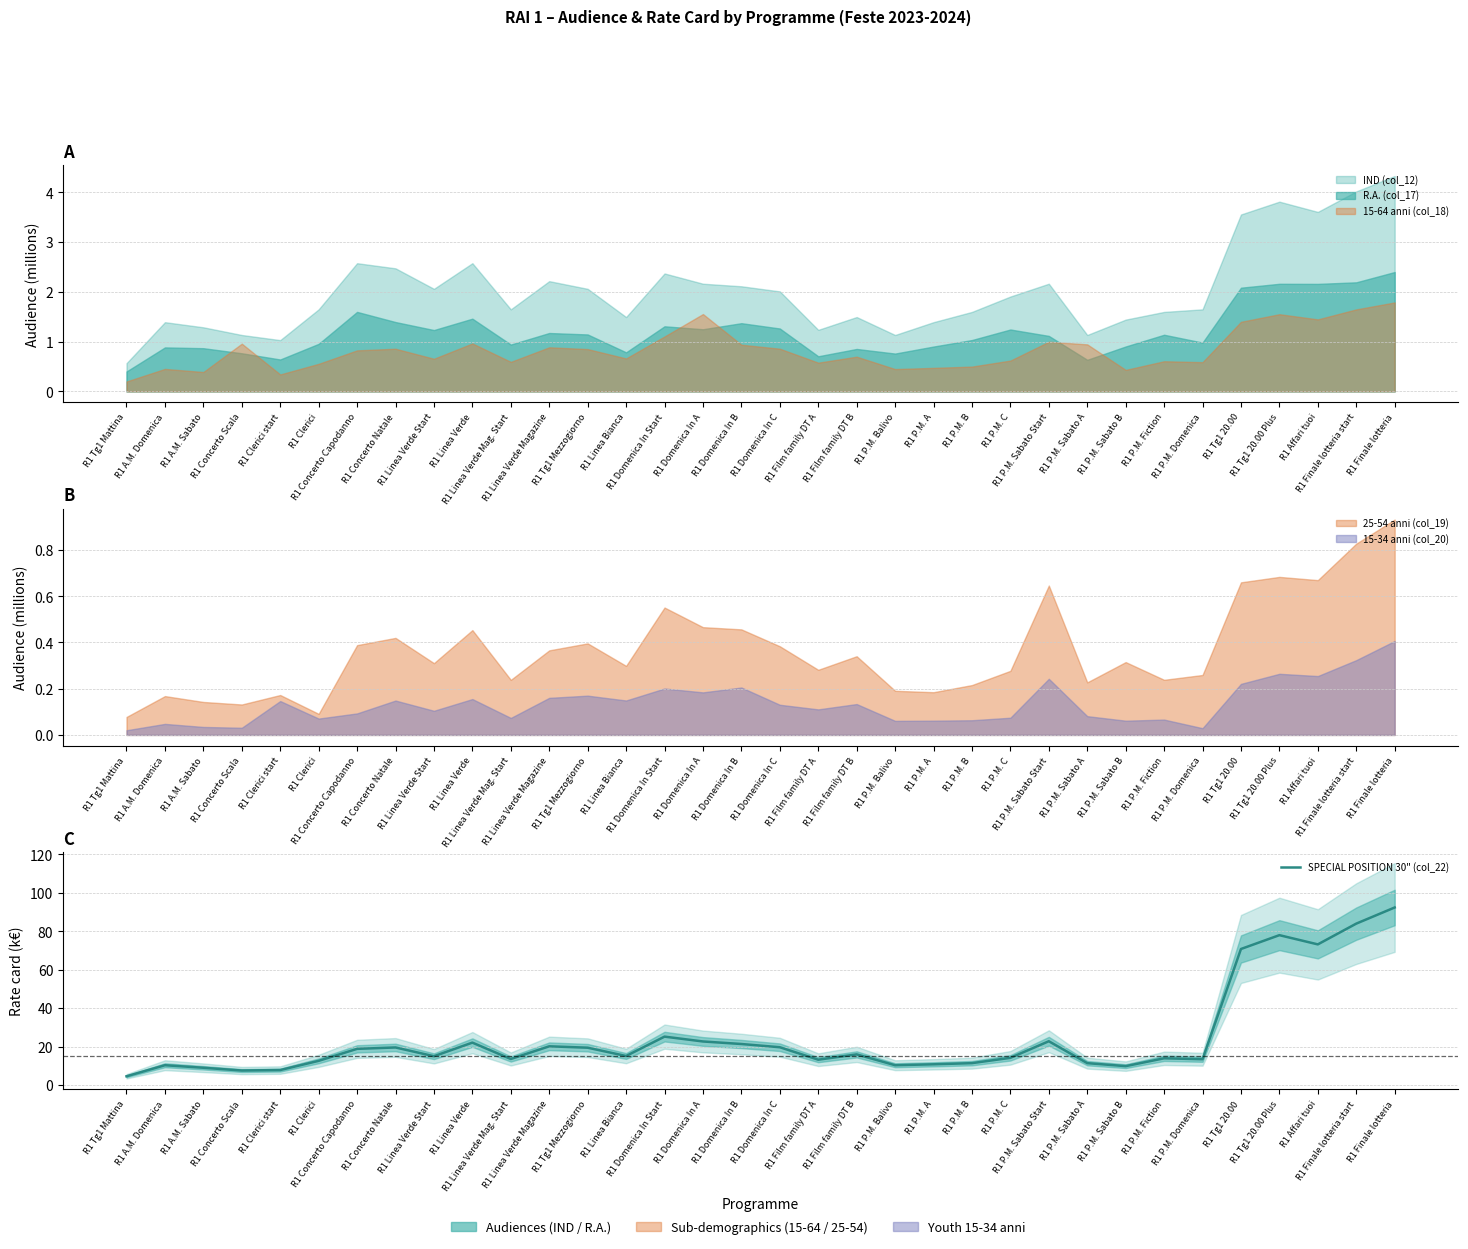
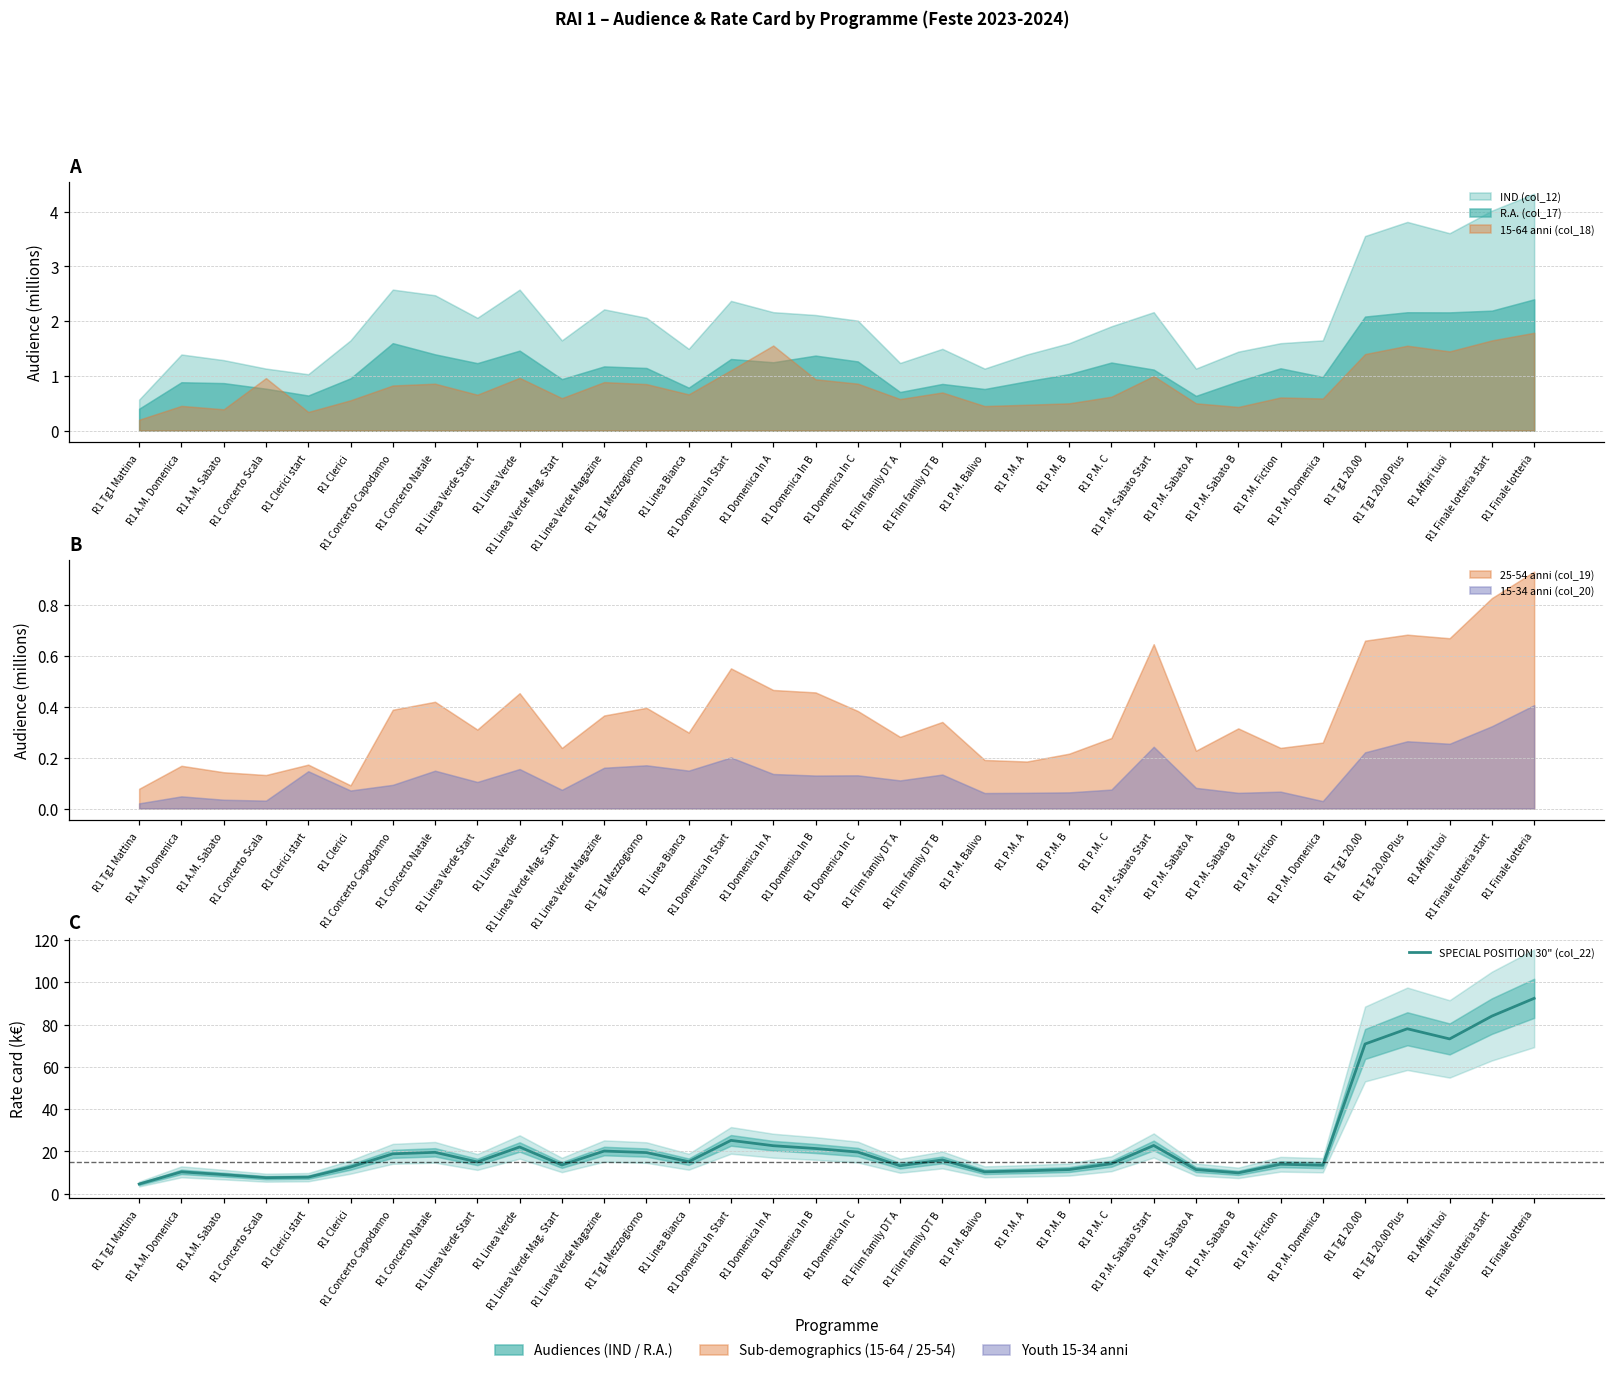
A, 15-64 anni (col_18), R1 P.M. Sabato A: 0.9 -> 0.5
B, 15-34 anni (col_20), R1 Domenica In A: 0.18 -> 0.14
B, 15-34 anni (col_20), R1 Domenica In B: 0.21 -> 0.13
